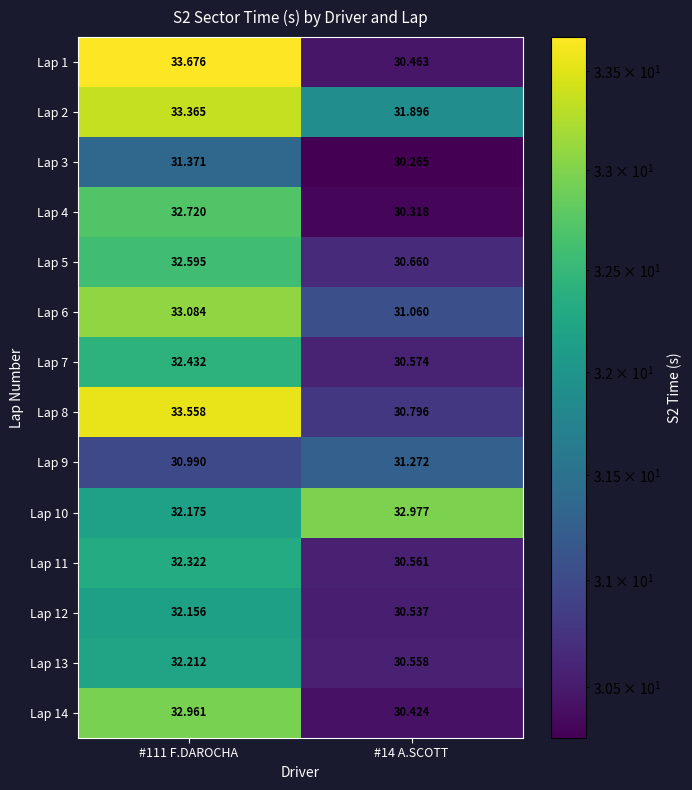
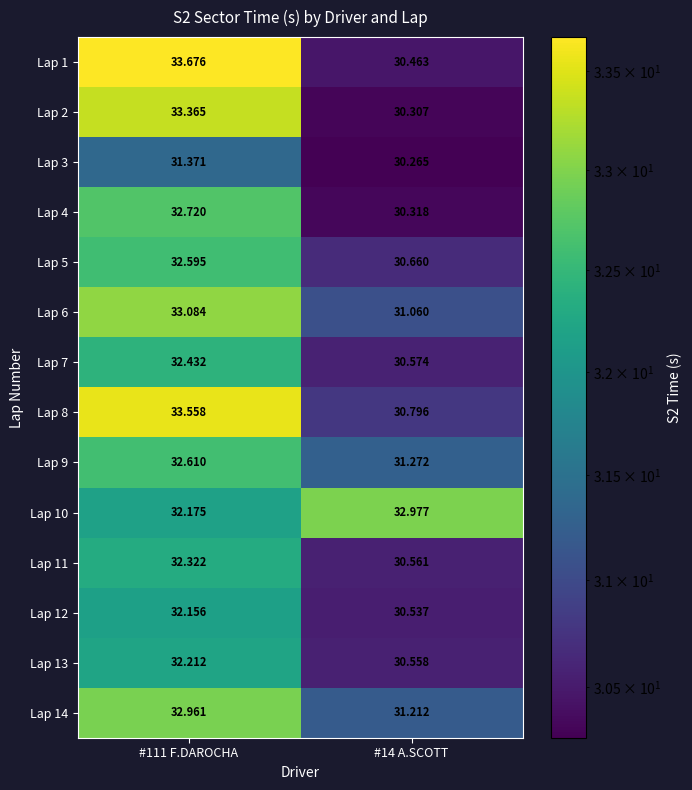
Lap 2, #14 A.SCOTT: 31.896 -> 30.307
Lap 9, #111 F.DAROCHA: 30.990 -> 32.610
Lap 14, #14 A.SCOTT: 30.424 -> 31.212
